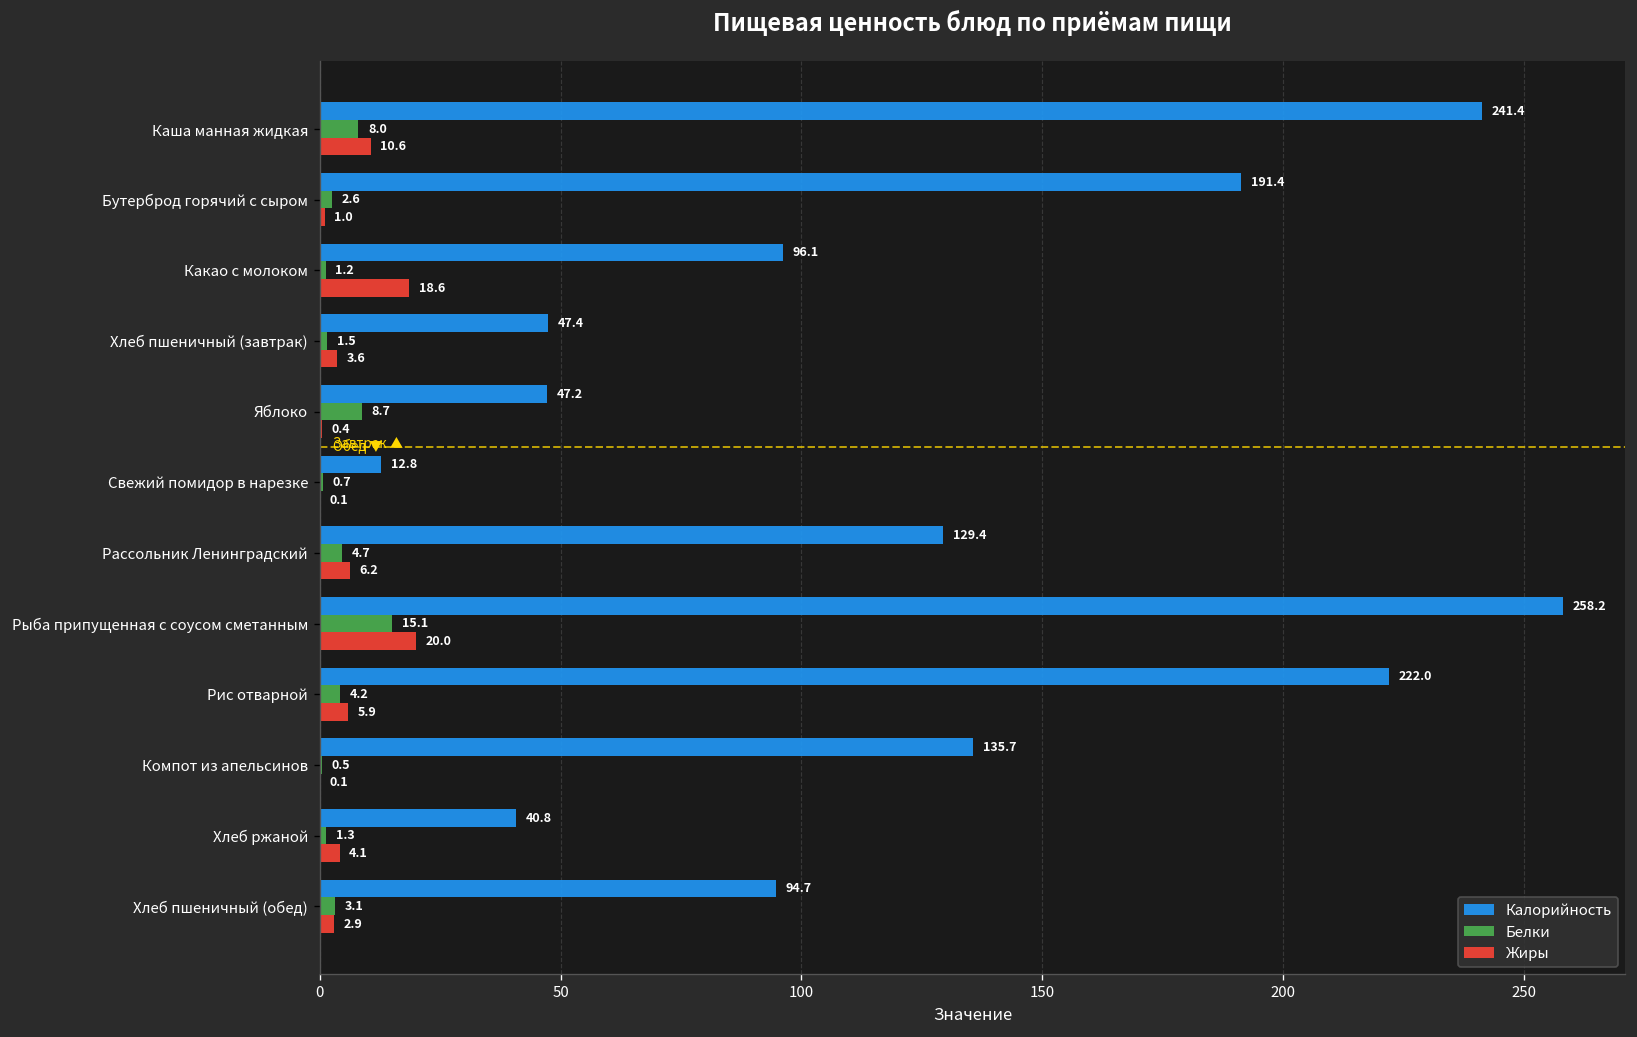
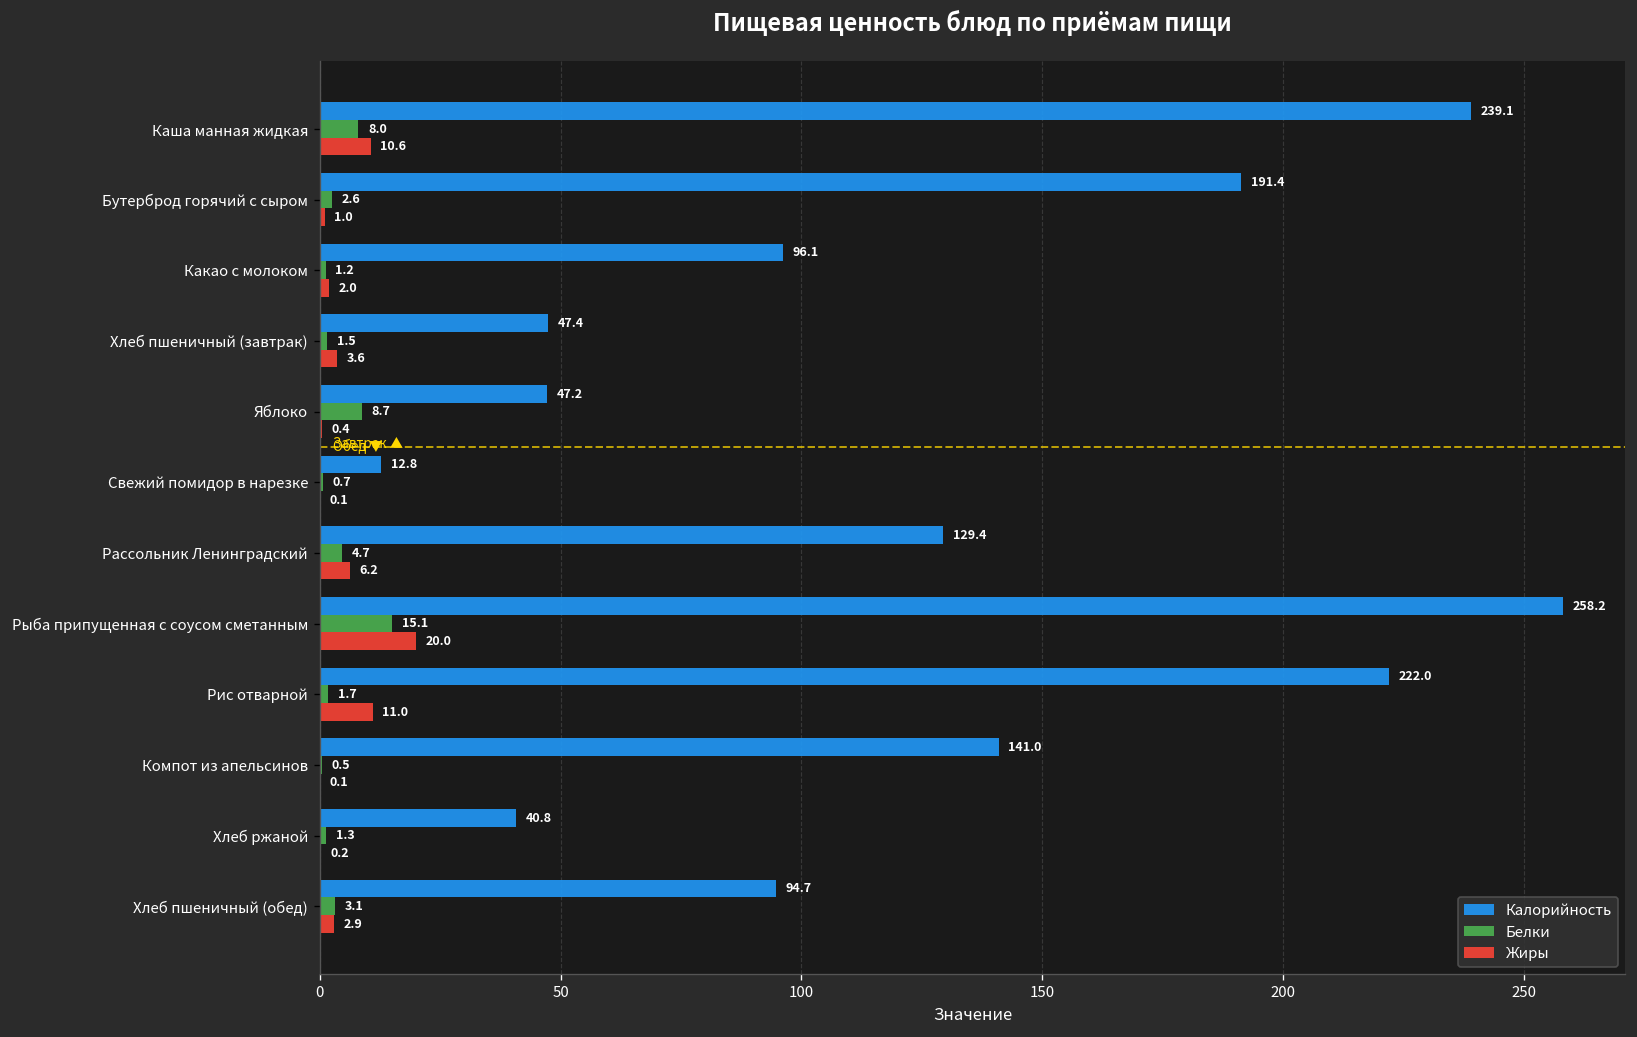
Калорийность, Каша манная жидкая: 241.4 -> 239.1
Жиры, Какао с молоком: 18.6 -> 2.0
Белки, Рис отварной: 4.2 -> 1.7
Жиры, Рис отварной: 5.9 -> 11.0
Калорийность, Компот из апельсинов: 135.7 -> 141.0
Жиры, Хлеб ржаной: 4.1 -> 0.2
